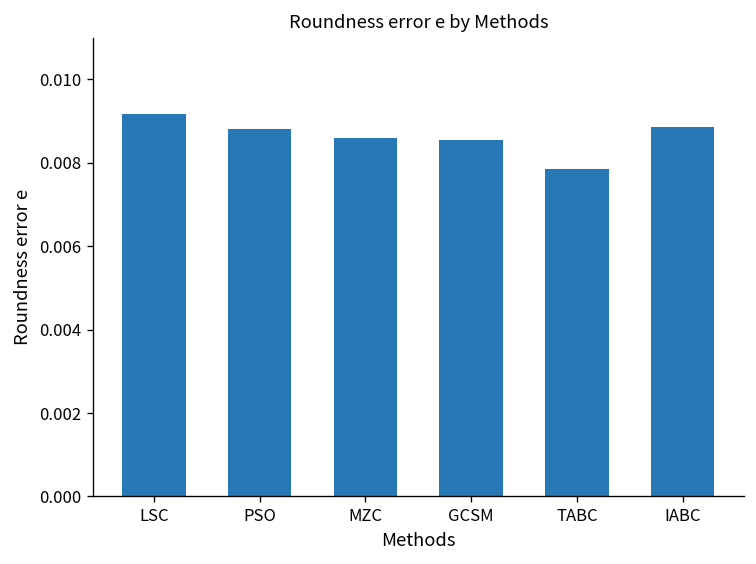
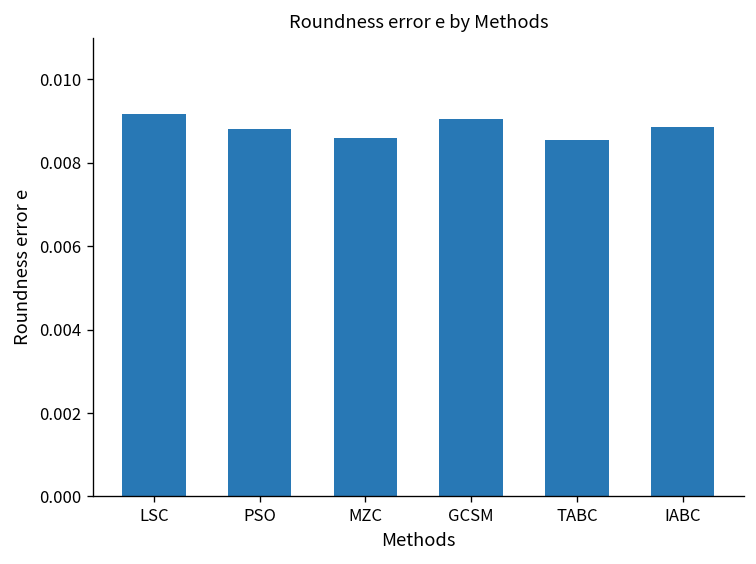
GCSM: 0.0085 -> 0.0090
TABC: 0.0079 -> 0.0085
